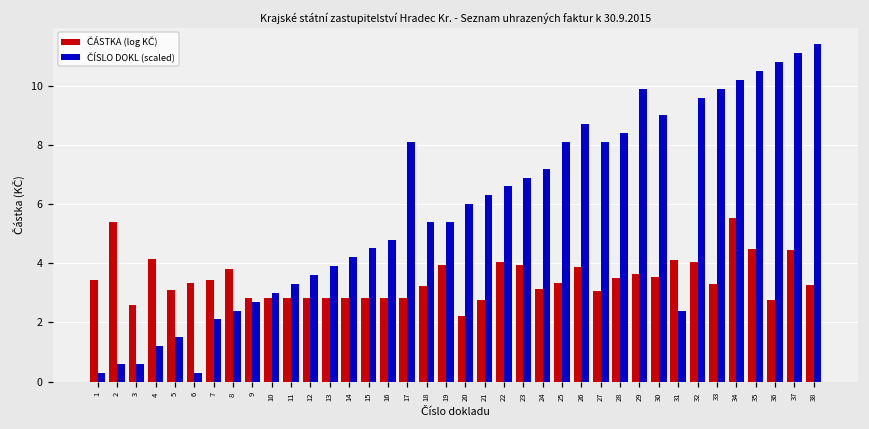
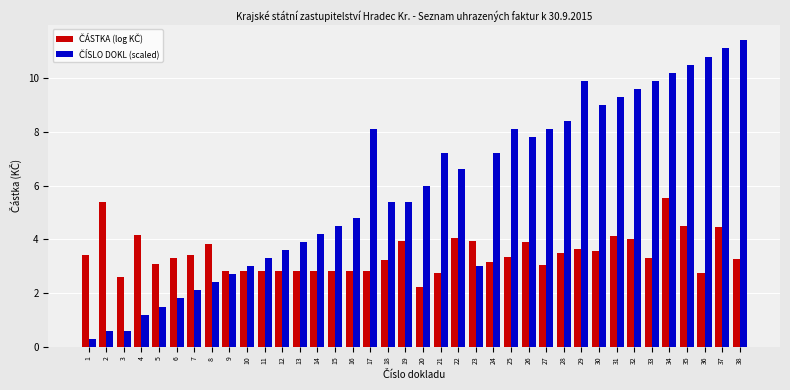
ČÍSLO DOKL (scaled), 6: 0.3 -> 1.8
ČÍSLO DOKL (scaled), 21: 6.3 -> 7.2
ČÍSLO DOKL (scaled), 23: 6.9 -> 3.0
ČÍSLO DOKL (scaled), 26: 8.7 -> 7.8
ČÍSLO DOKL (scaled), 31: 2.4 -> 9.3
